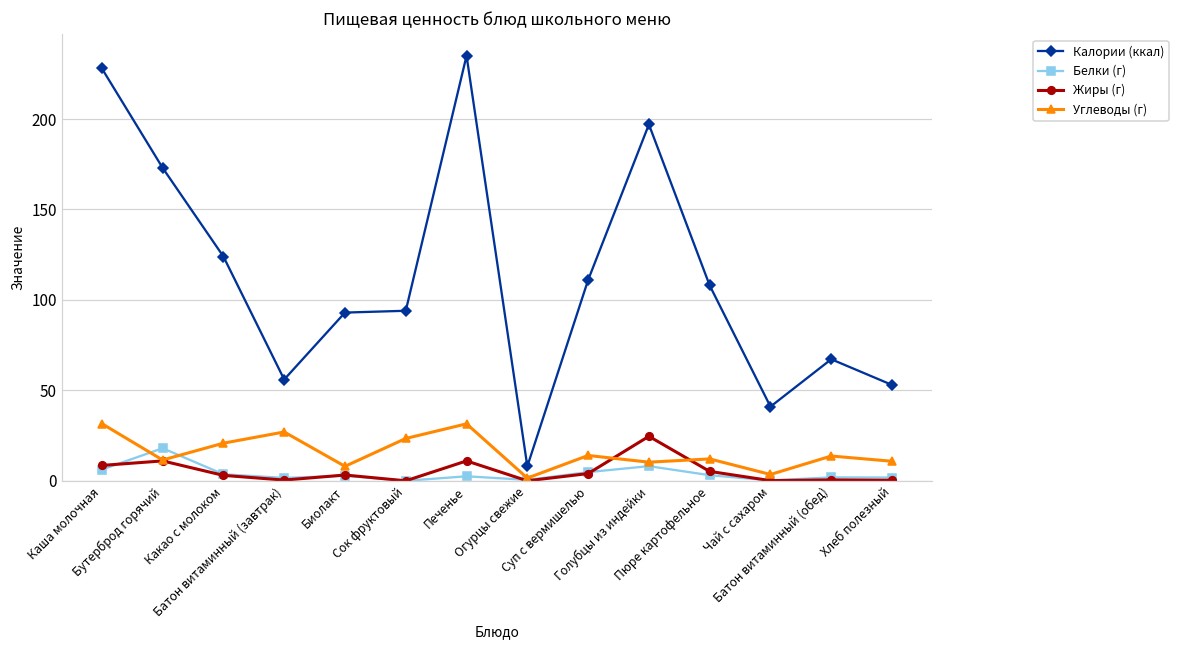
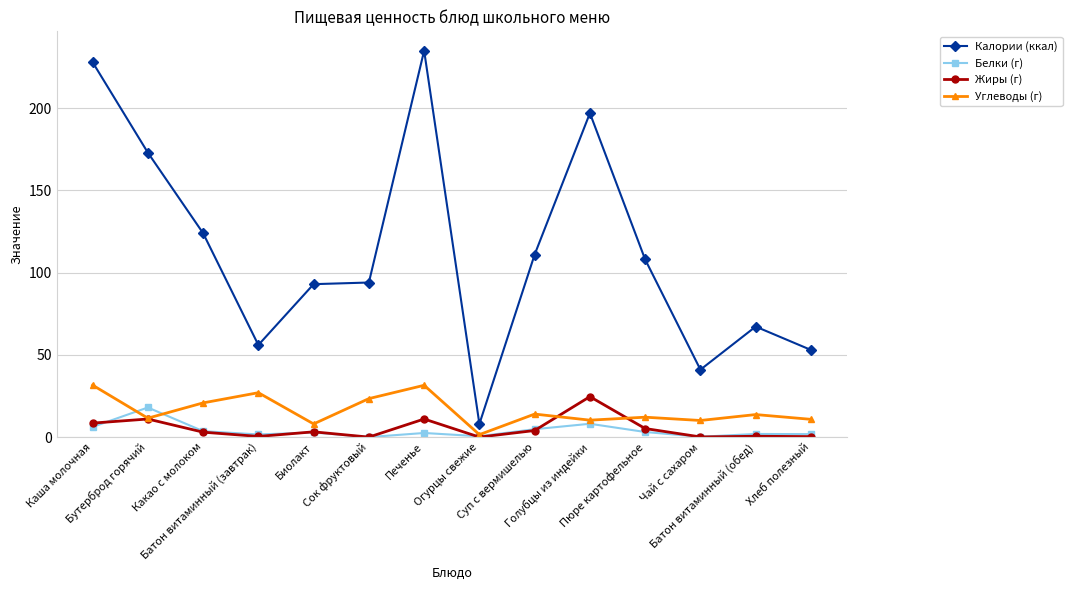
Углеводы (г), Чай с сахаром: 4 -> 10
